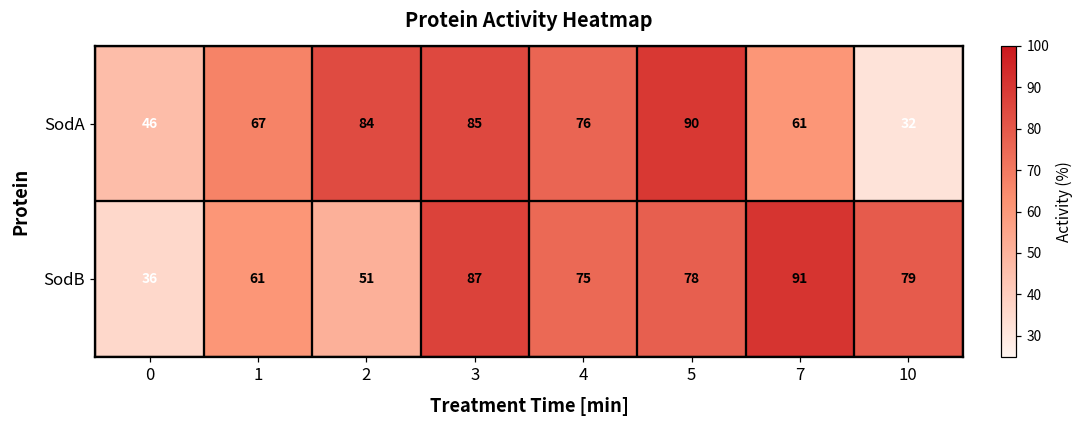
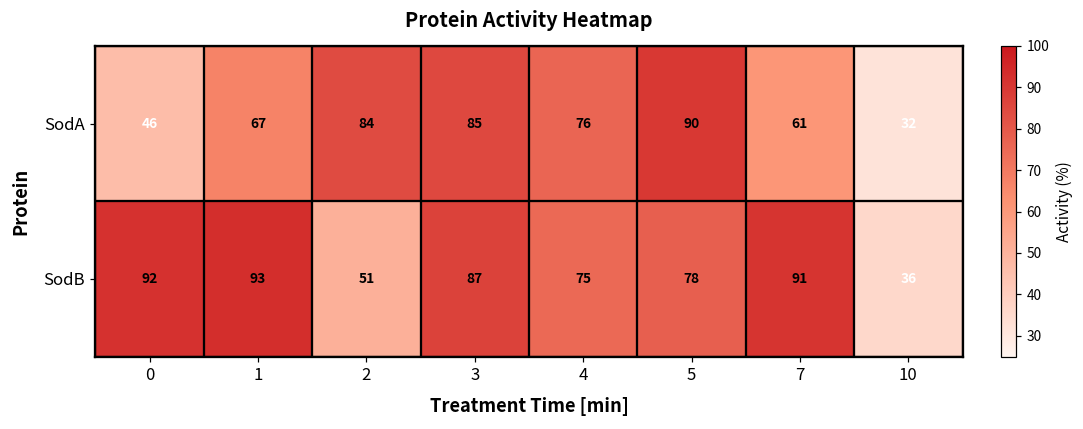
SodB, 0: 36 -> 92
SodB, 1: 61 -> 93
SodB, 10: 79 -> 36
